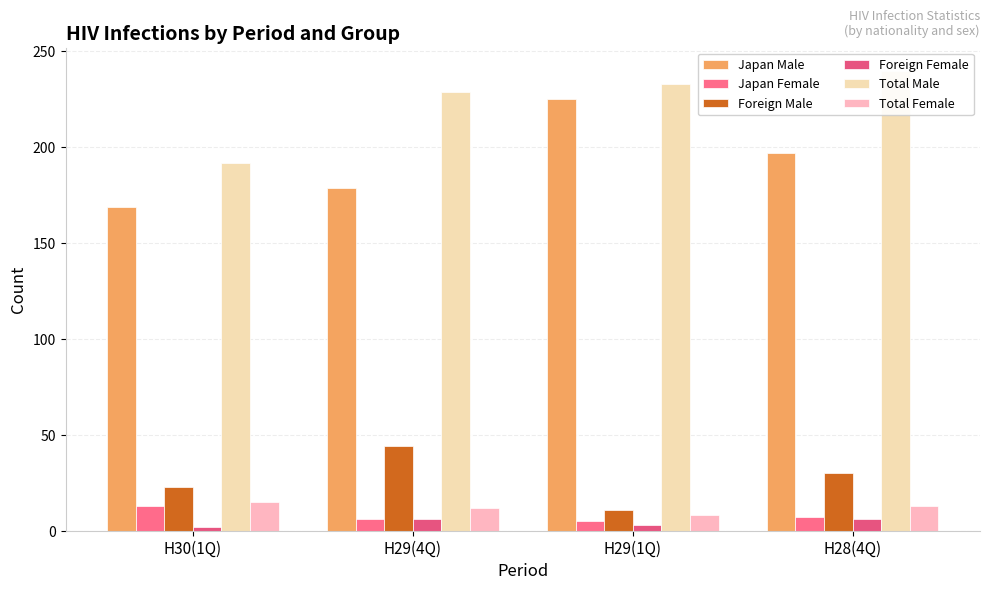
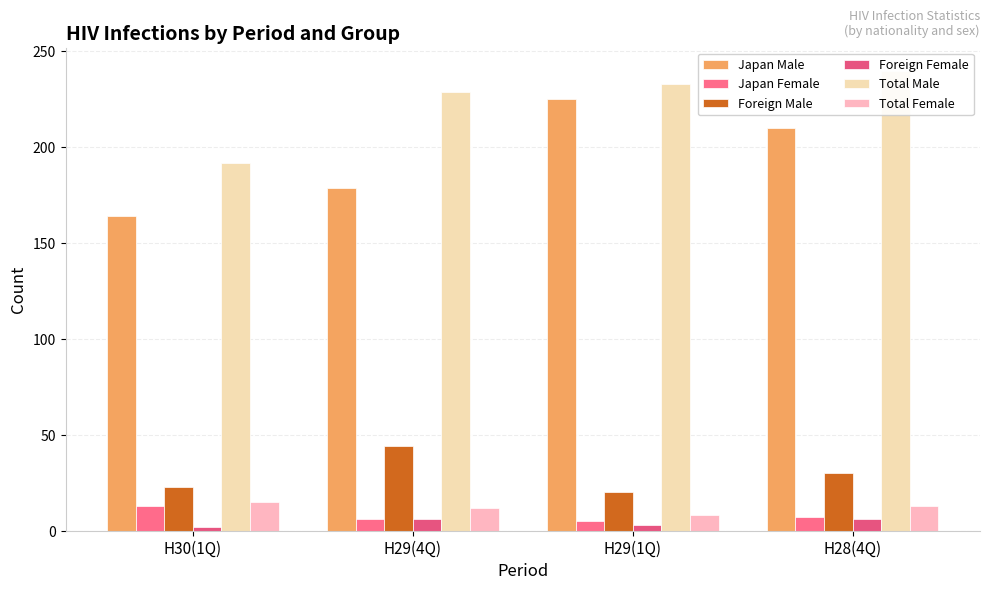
Japan Male, H30(1Q): 169 -> 164
Foreign Male, H29(1Q): 11 -> 20
Japan Male, H28(4Q): 197 -> 210
